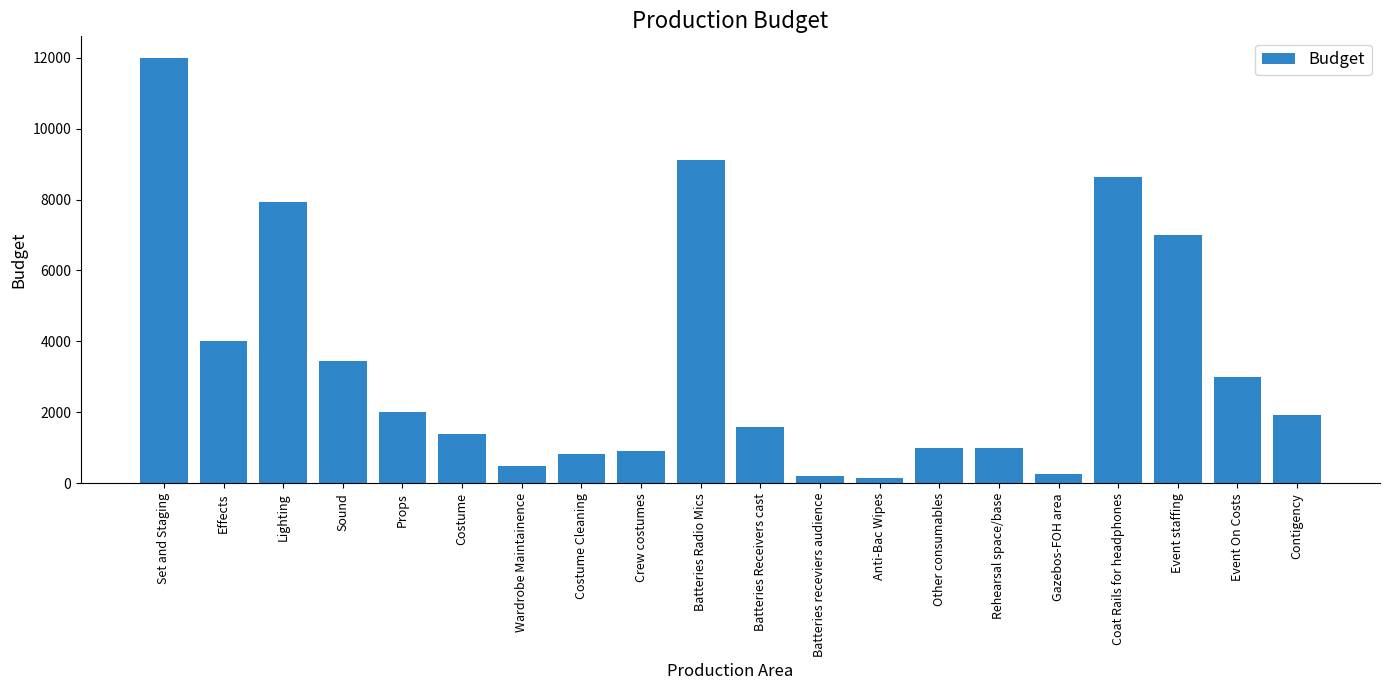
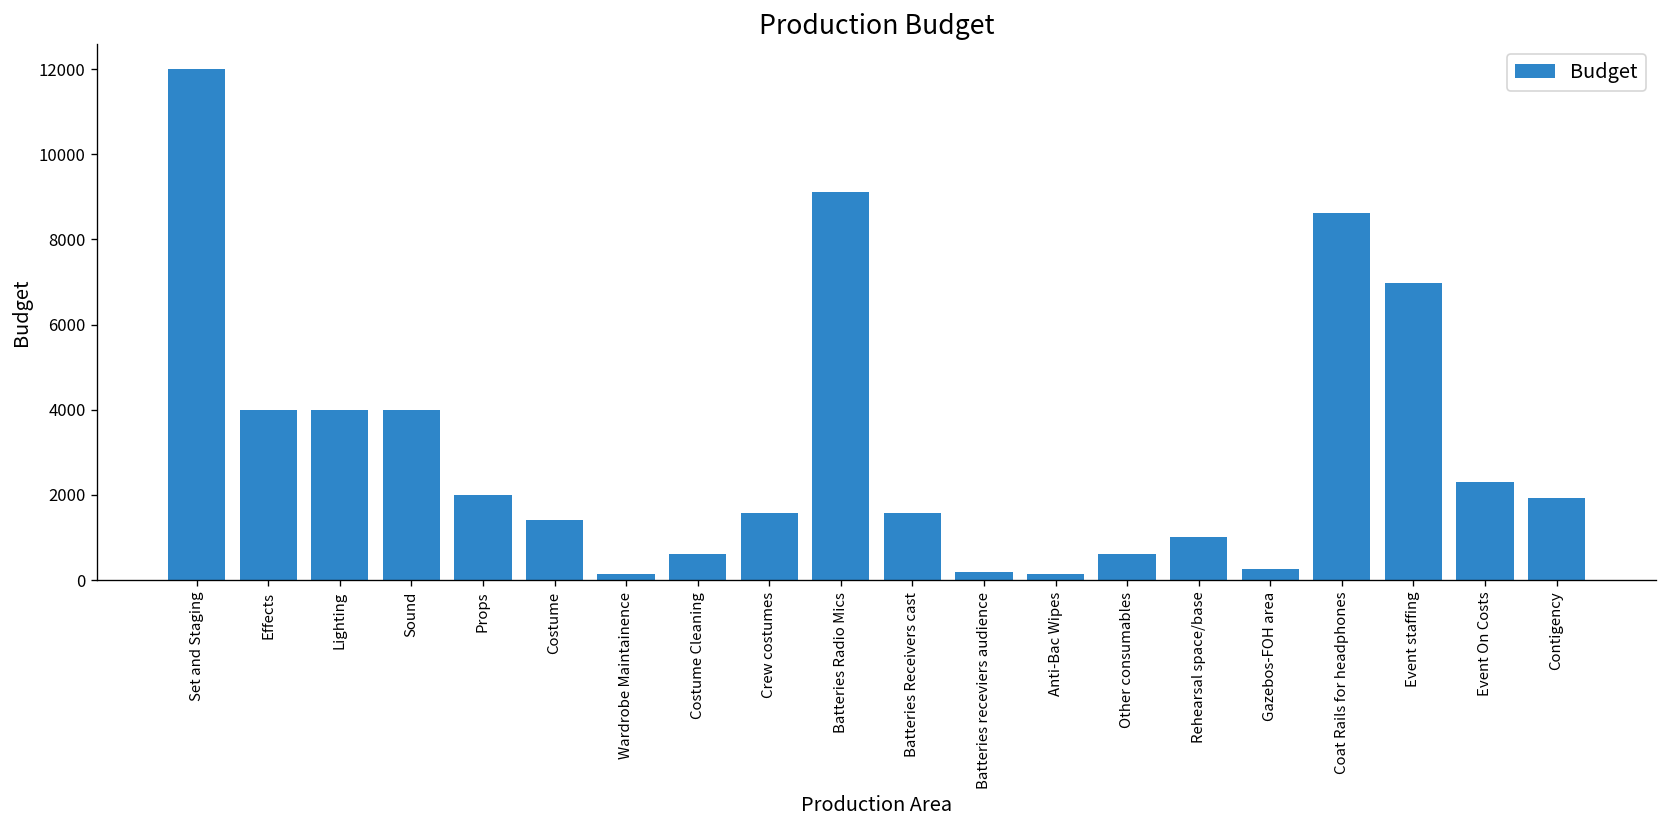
Lighting: 7900 -> 4000
Sound: 3400 -> 4000
Wardrobe Maintainence: 500 -> 100
Costume Cleaning: 800 -> 600
Crew costumes: 900 -> 1600
Other consumables: 1000 -> 600
Event On Costs: 3000 -> 2300
